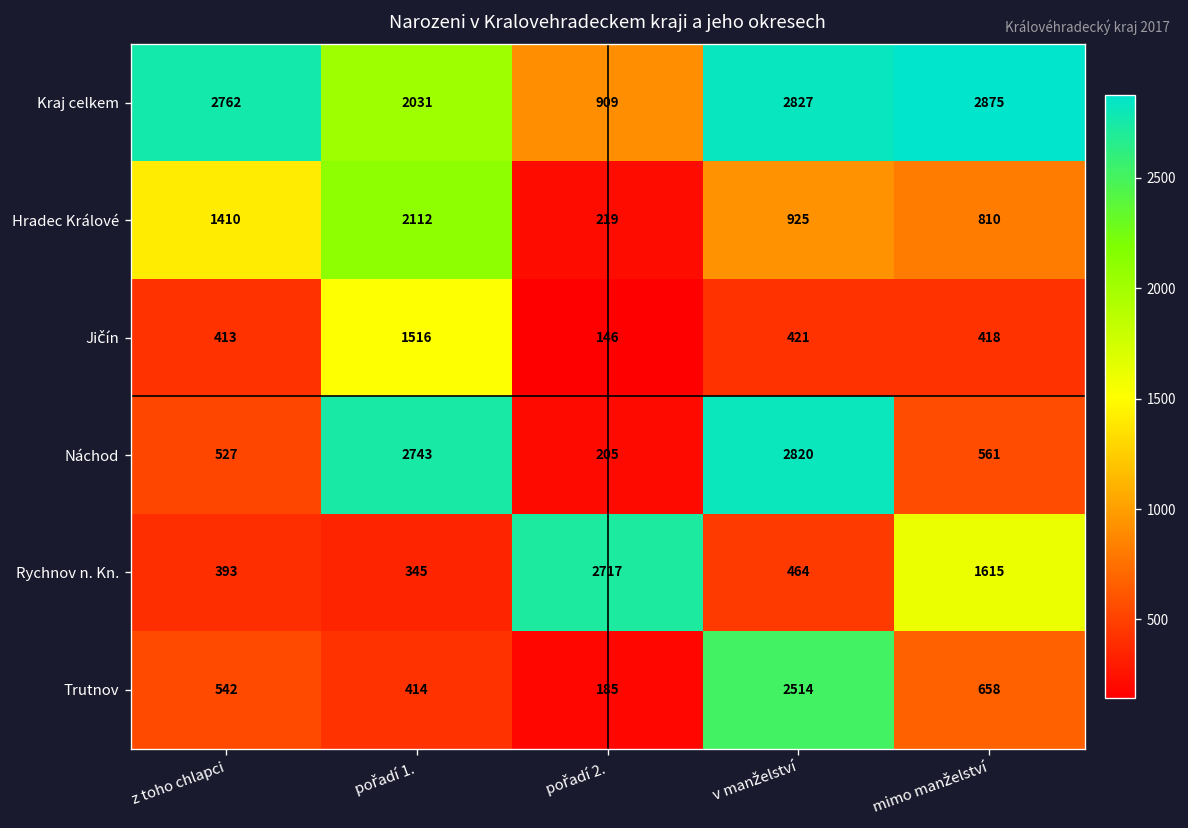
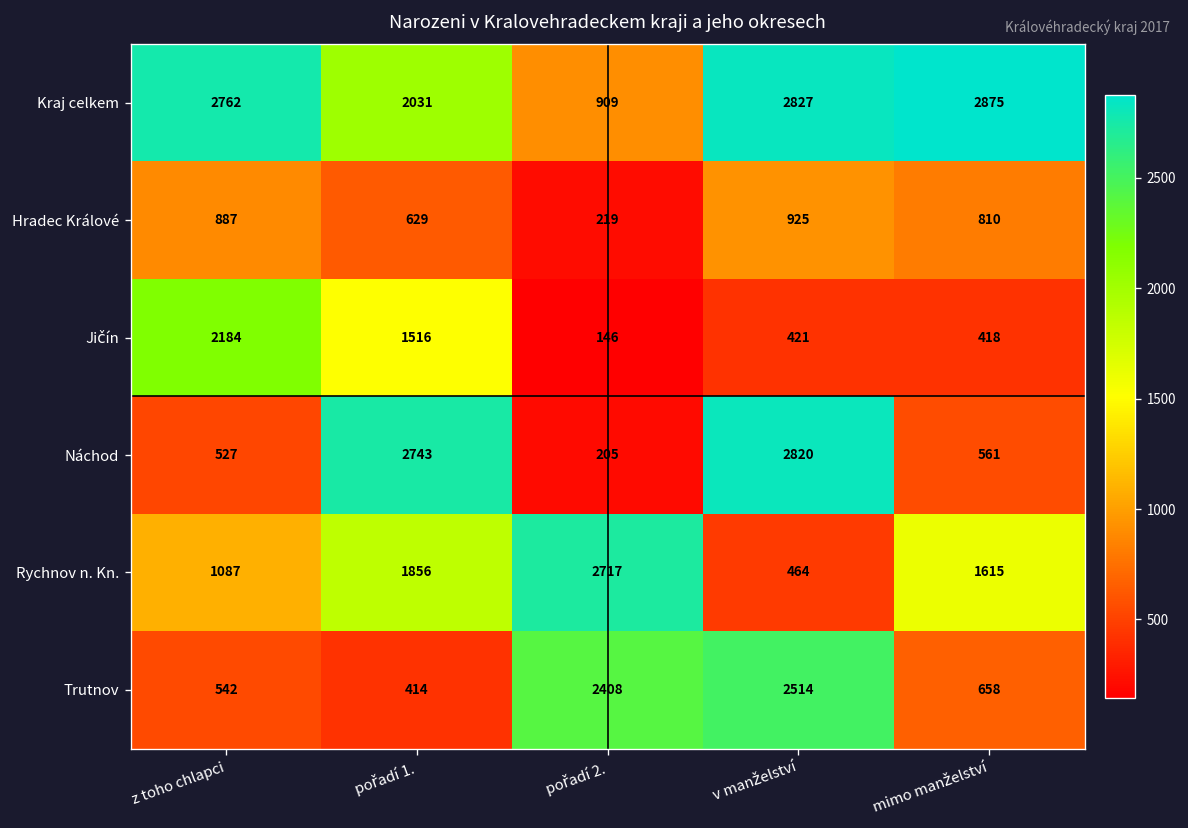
Hradec Králové, z toho chlapci: 1410 -> 887
Hradec Králové, pořadí 1.: 2112 -> 629
Jičín, z toho chlapci: 413 -> 2184
Rychnov n. Kn., z toho chlapci: 393 -> 1087
Rychnov n. Kn., pořadí 1.: 345 -> 1856
Trutnov, pořadí 2.: 185 -> 2408
